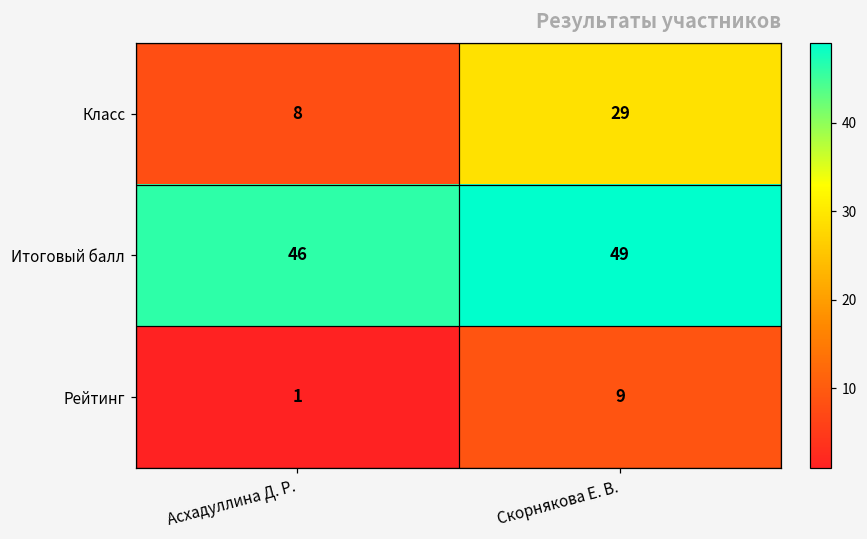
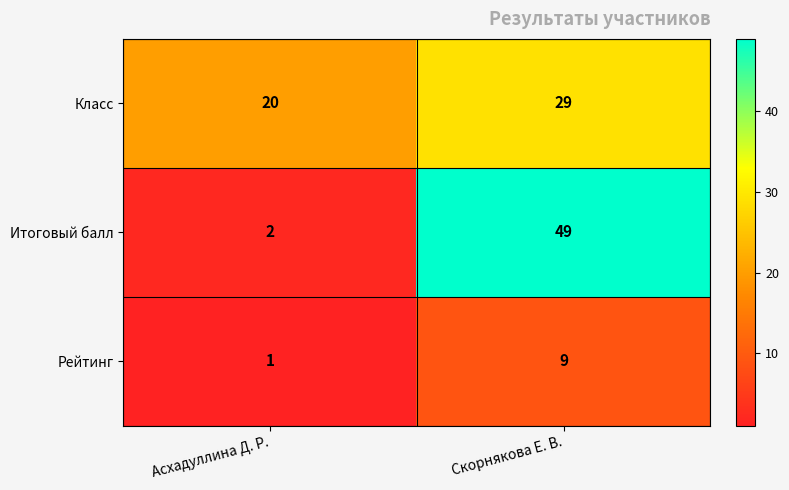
Класс, Асхадуллина Д. Р.: 8 -> 20
Итоговый балл, Асхадуллина Д. Р.: 46 -> 2
